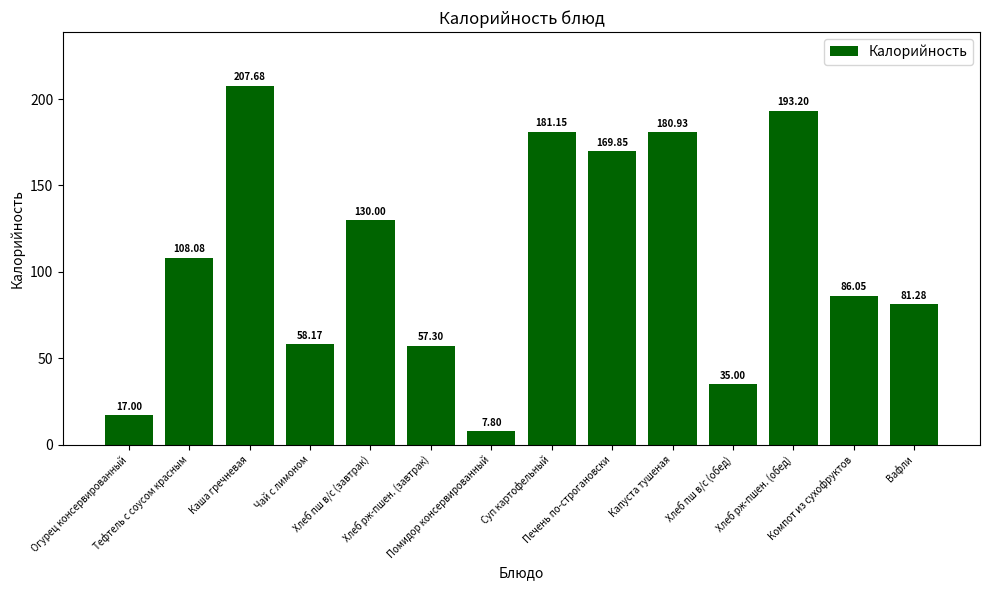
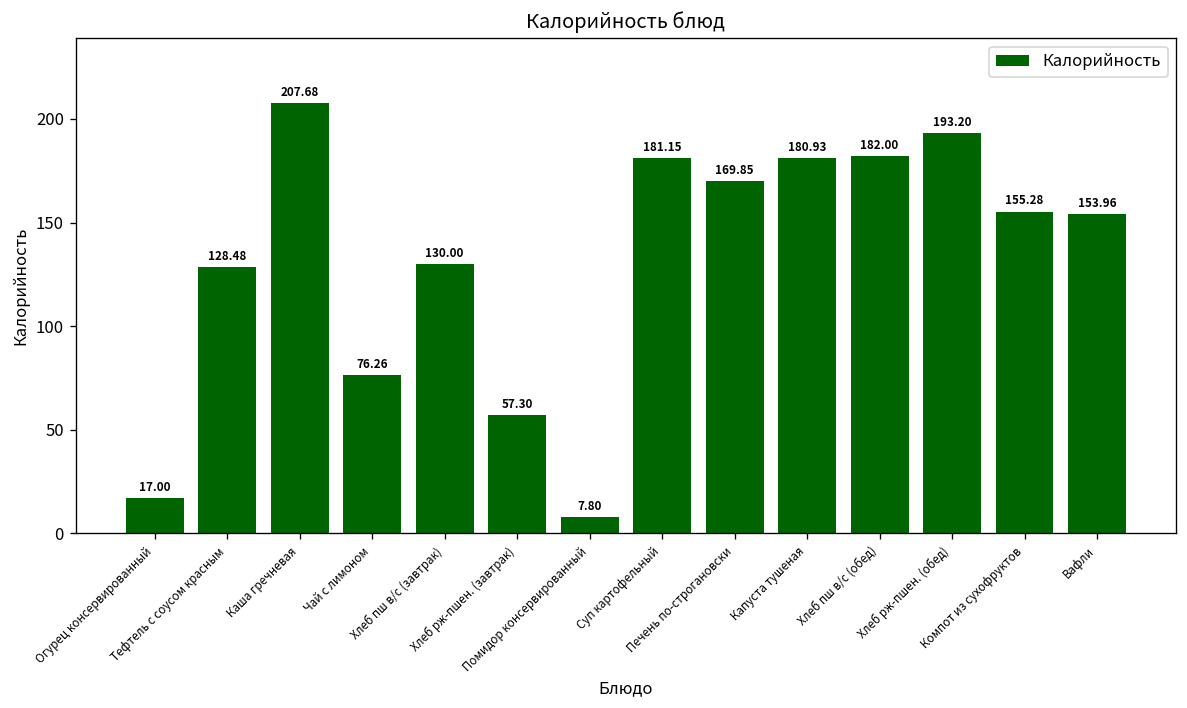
Тефтель с соусом красным: 108.08 -> 128.48
Чай с лимоном: 58.17 -> 76.26
Хлеб пш в/с (обед): 35.00 -> 182.00
Компот из сухофруктов: 86.05 -> 155.28
Вафли: 81.28 -> 153.96
